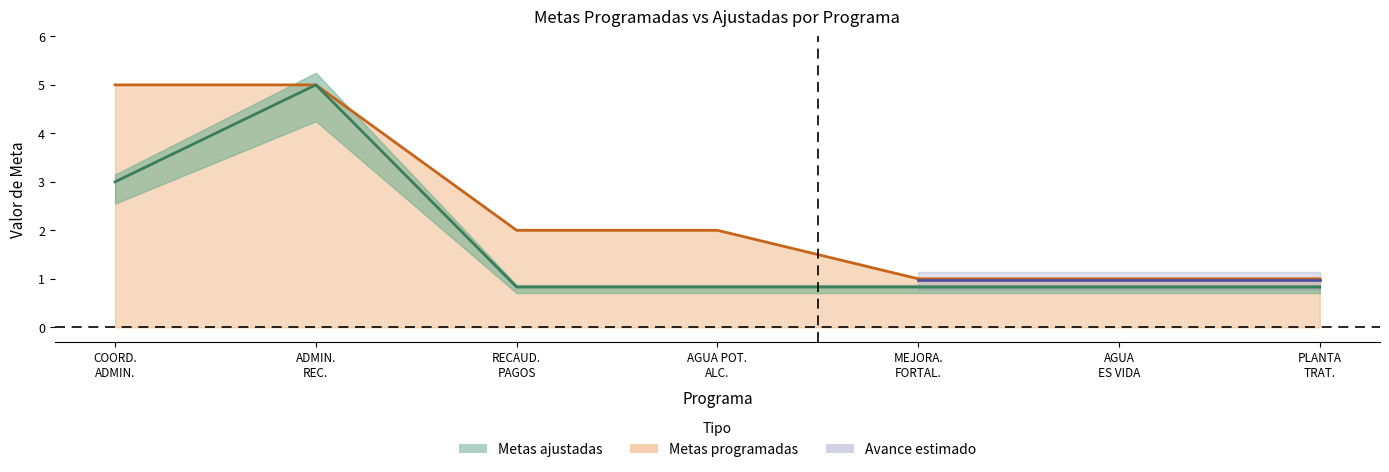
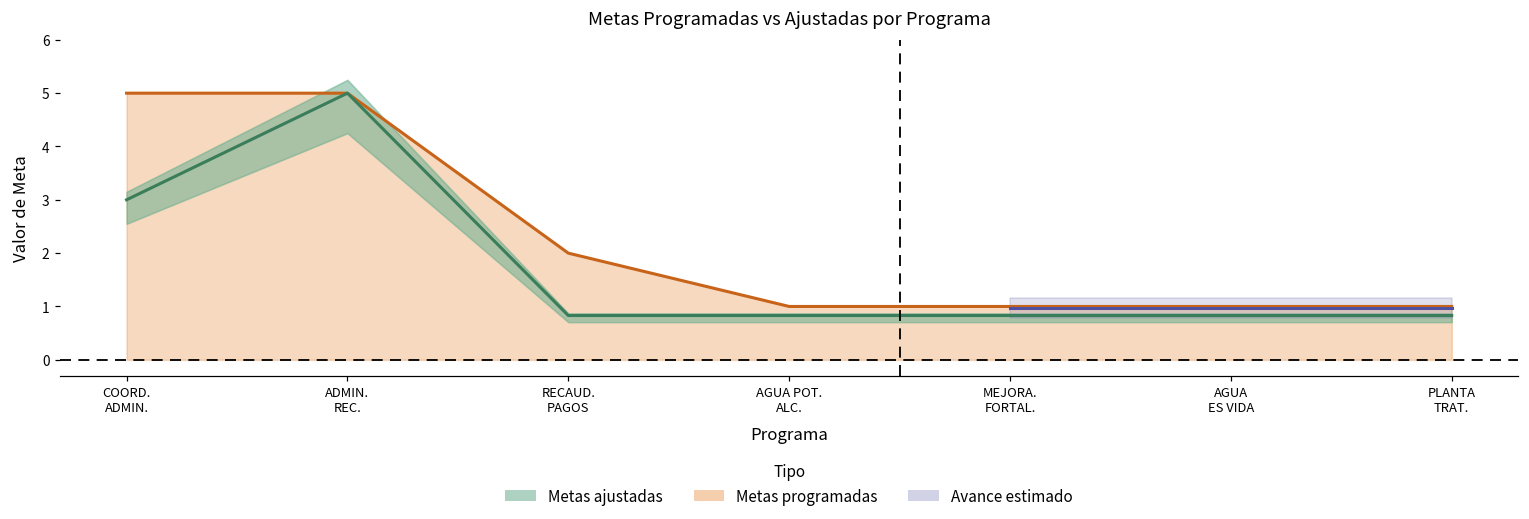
Metas programadas, AGUA POT. ALC.: 2 -> 1
